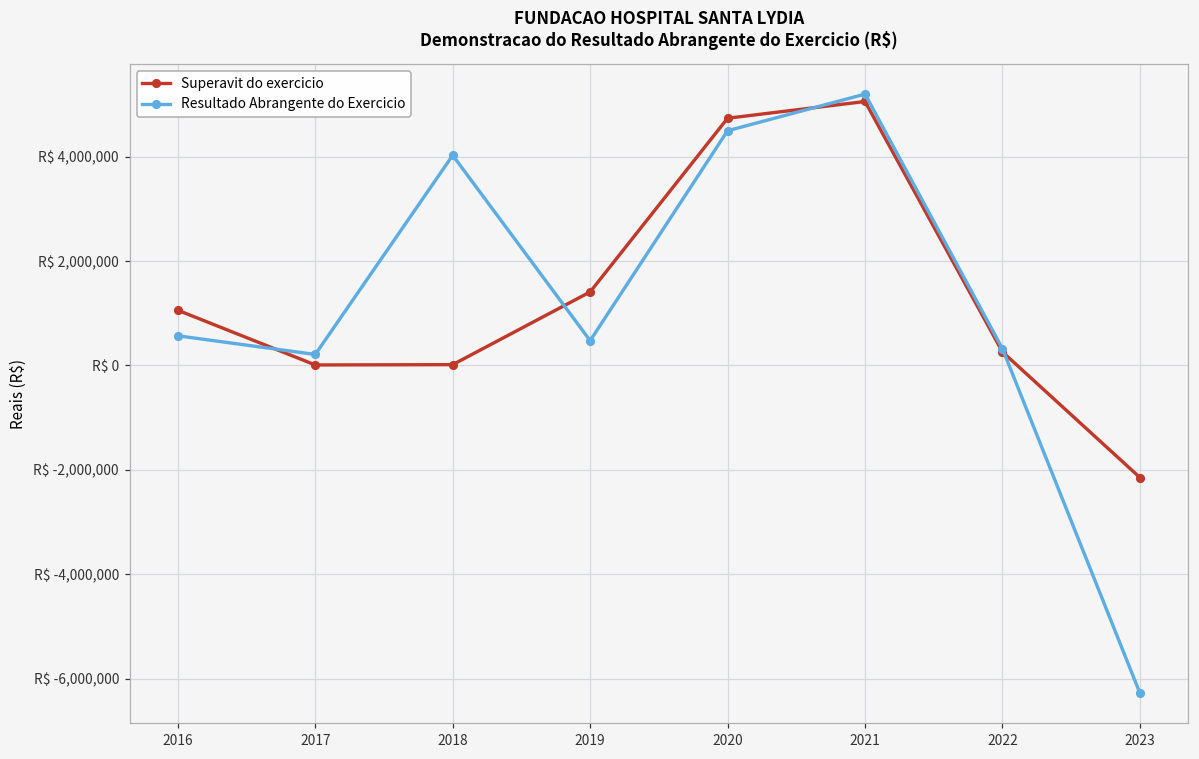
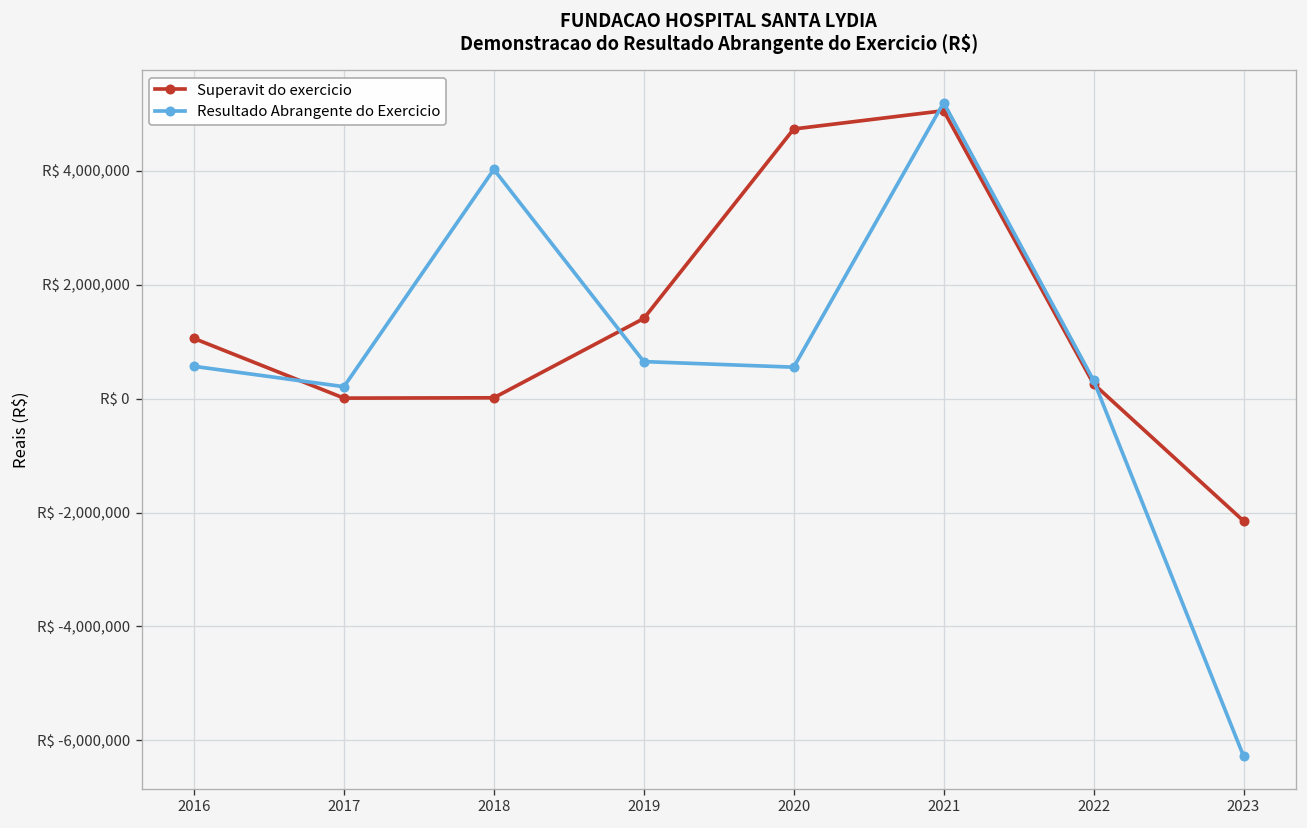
Resultado Abrangente do Exercicio, 2019: R$ 500,000 -> R$ 700,000
Resultado Abrangente do Exercicio, 2020: R$ 4,500,000 -> R$ 600,000
